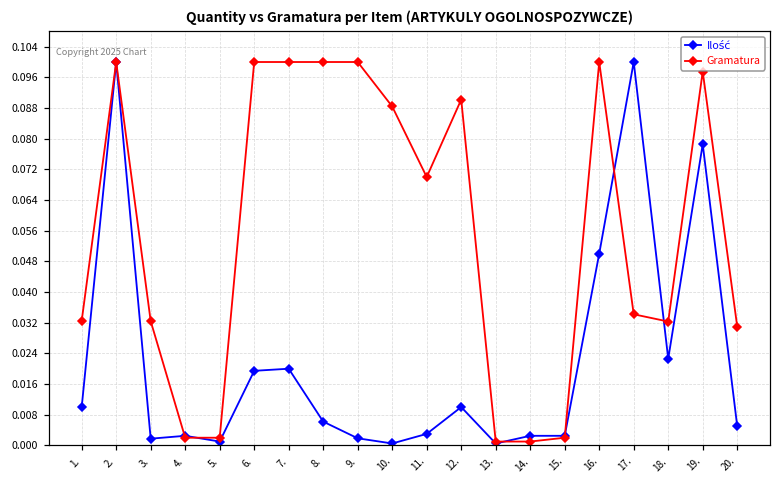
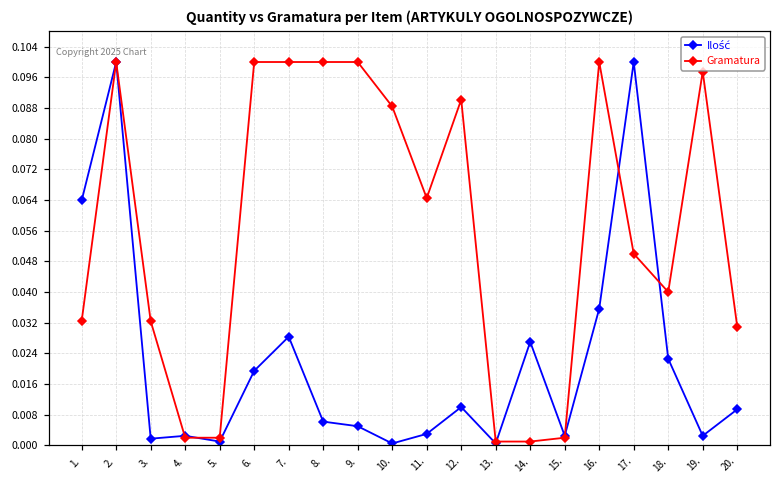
Ilość, 1.: 0.010 -> 0.064
Ilość, 7.: 0.020 -> 0.028
Ilość, 9.: 0.002 -> 0.005
Gramatura, 11.: 0.070 -> 0.065
Ilość, 14.: 0.003 -> 0.027
Ilość, 16.: 0.050 -> 0.036
Gramatura, 17.: 0.034 -> 0.050
Gramatura, 18.: 0.032 -> 0.040
Ilość, 19.: 0.079 -> 0.003
Ilość, 20.: 0.005 -> 0.009
